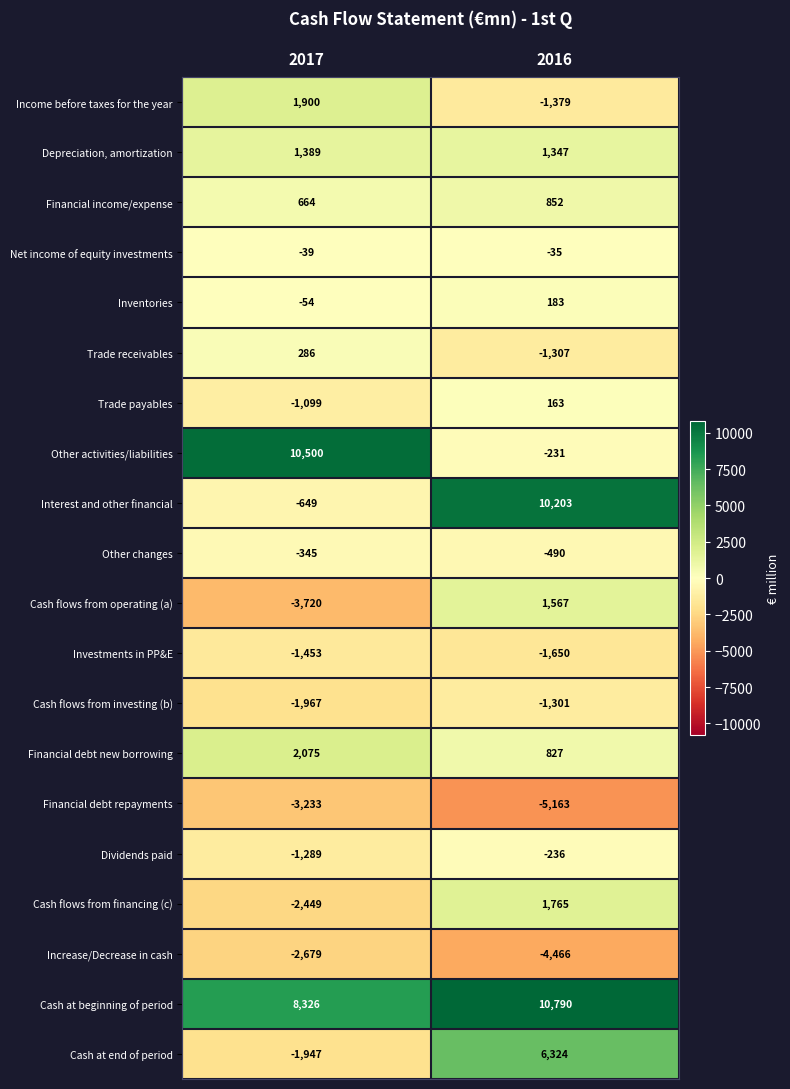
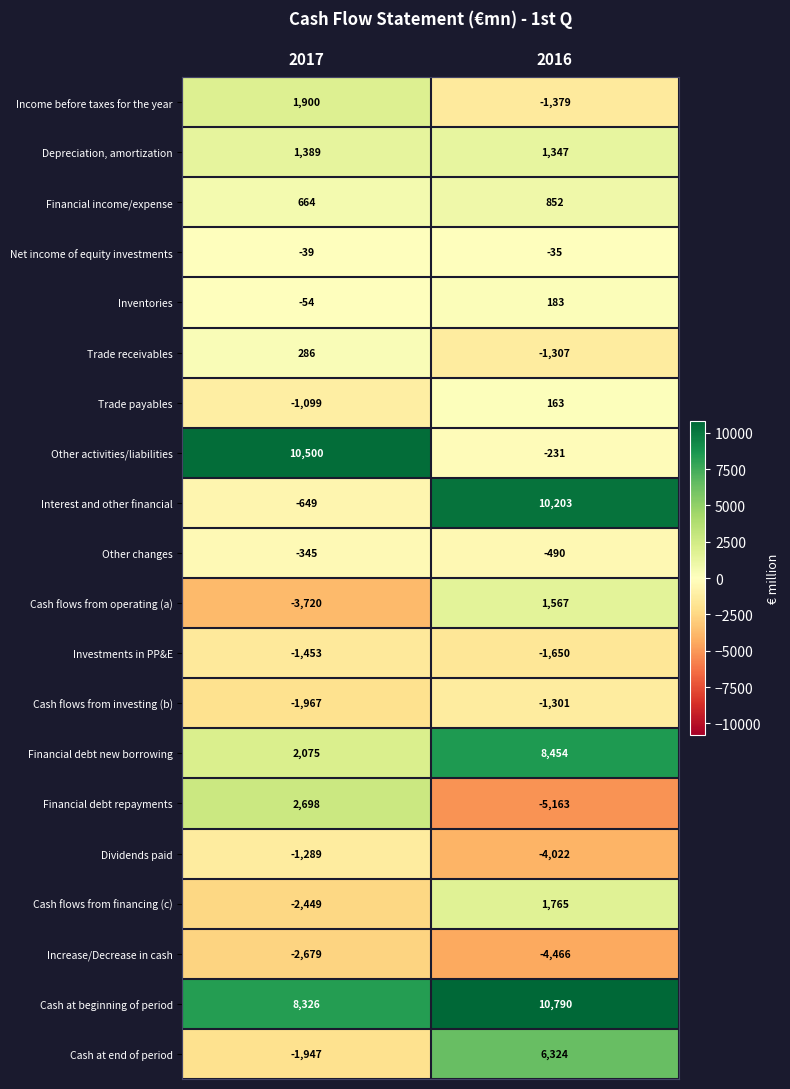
Financial debt new borrowing, 2016: 827 -> 8,454
Financial debt repayments, 2017: -3,233 -> 2,698
Dividends paid, 2016: -236 -> -4,022
